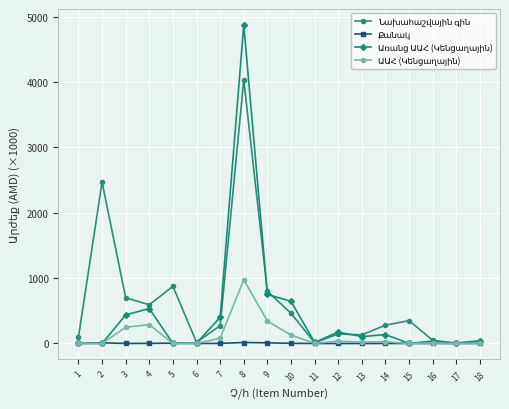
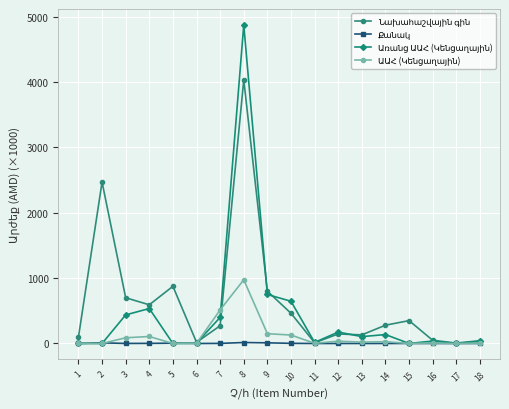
ԱԱՀ (Կենցաղային), 3: 200 -> 100
ԱԱՀ (Կենցաղային), 4: 300 -> 100
ԱԱՀ (Կենցաղային), 7: 100 -> 500
ԱԱՀ (Կենցաղային), 9: 300 -> 200
